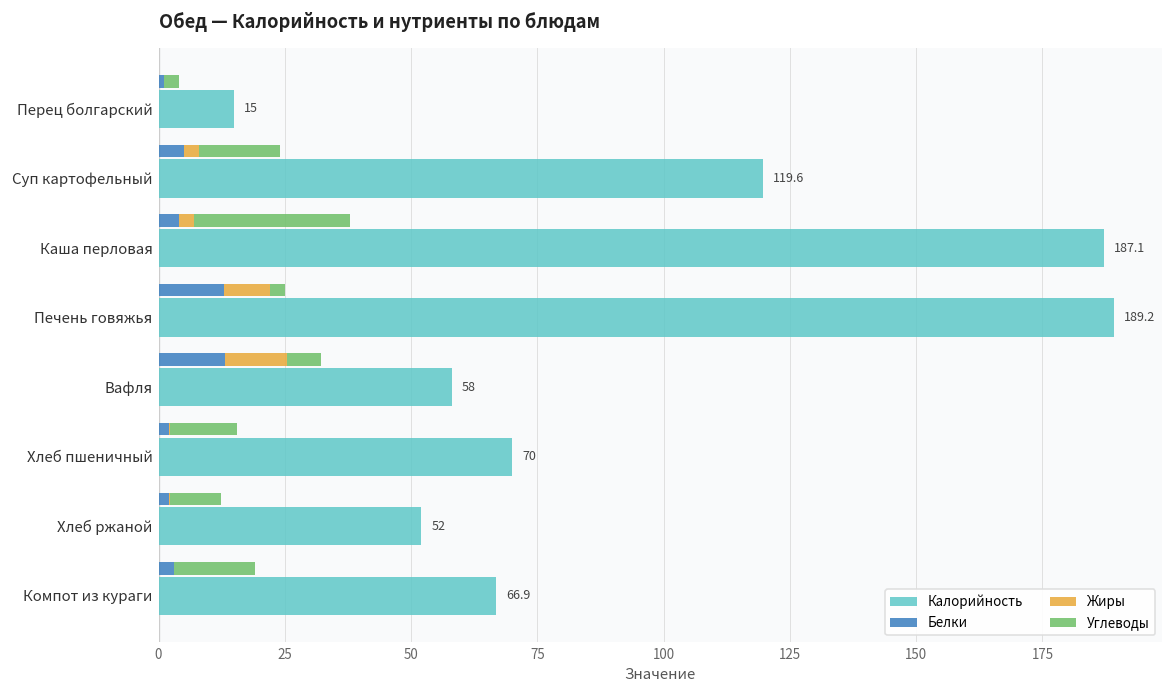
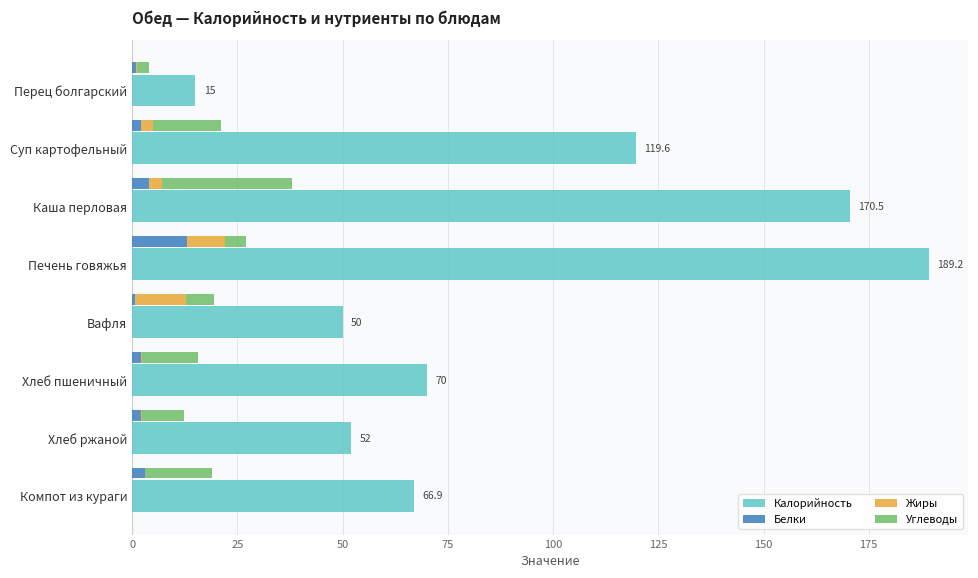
Белки, Суп картофельный: 5 -> 2
Калорийность, Каша перловая: 187.1 -> 170.5
Углеводы, Печень говяжья: 3 -> 5
Белки, Вафля: 13 -> 1
Калорийность, Вафля: 58 -> 50
